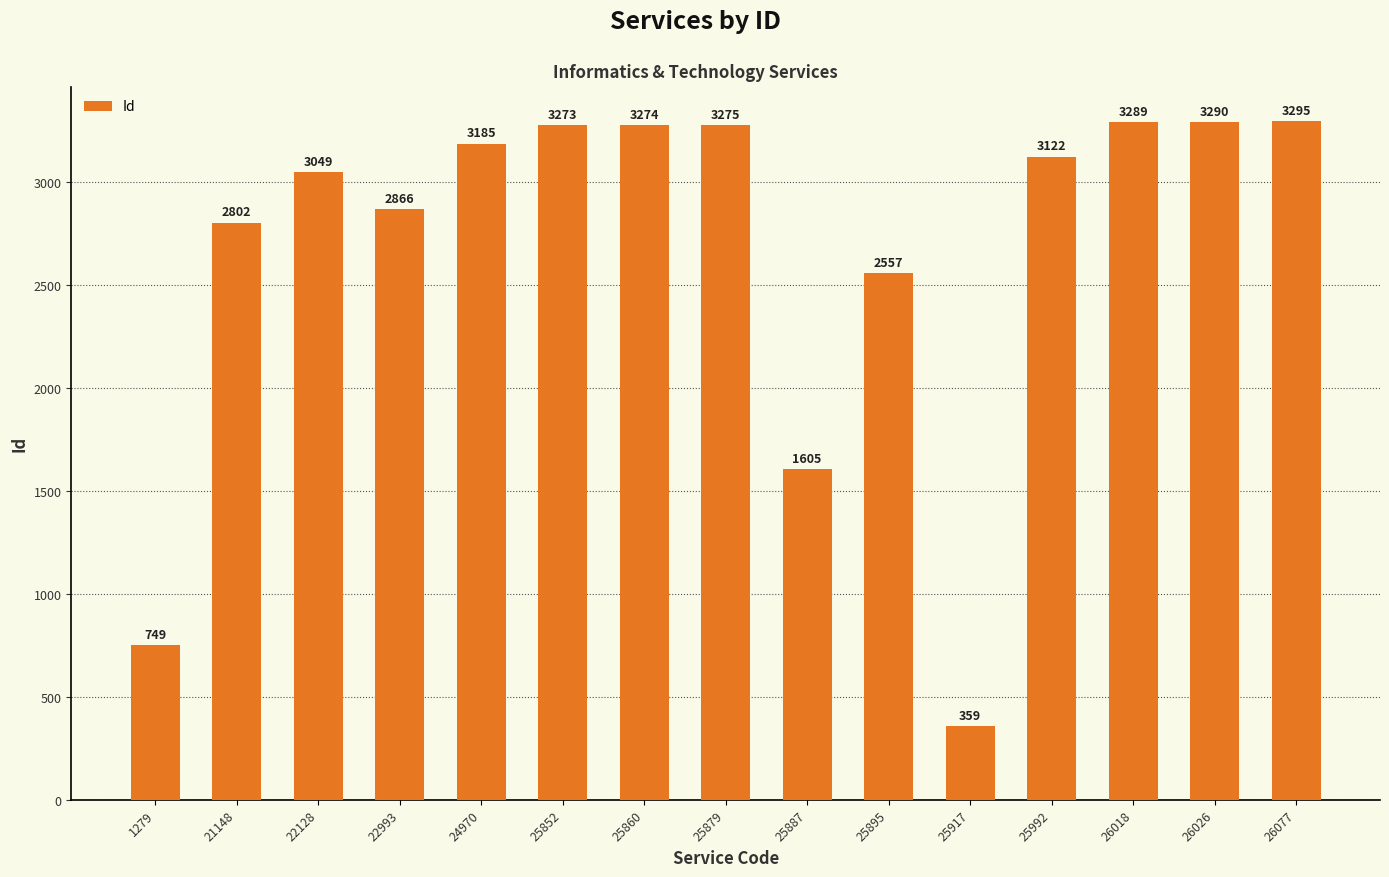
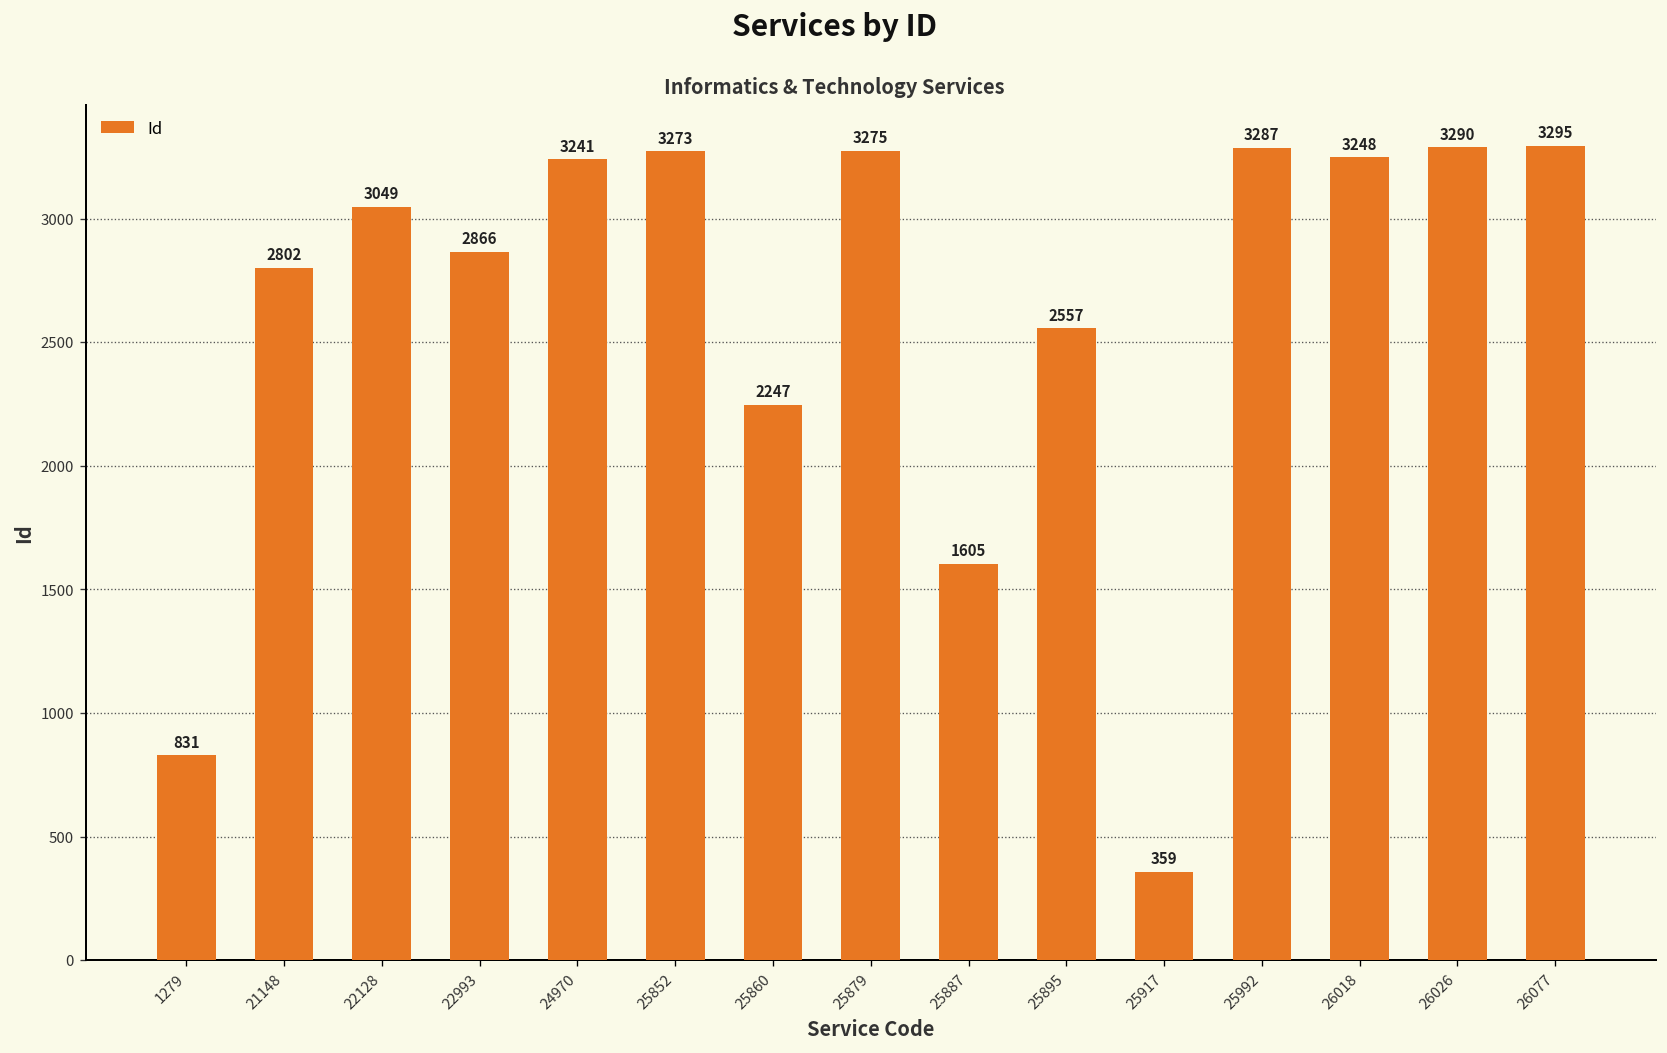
1279: 749 -> 831
24970: 3185 -> 3241
25860: 3274 -> 2247
25992: 3122 -> 3287
26018: 3289 -> 3248
